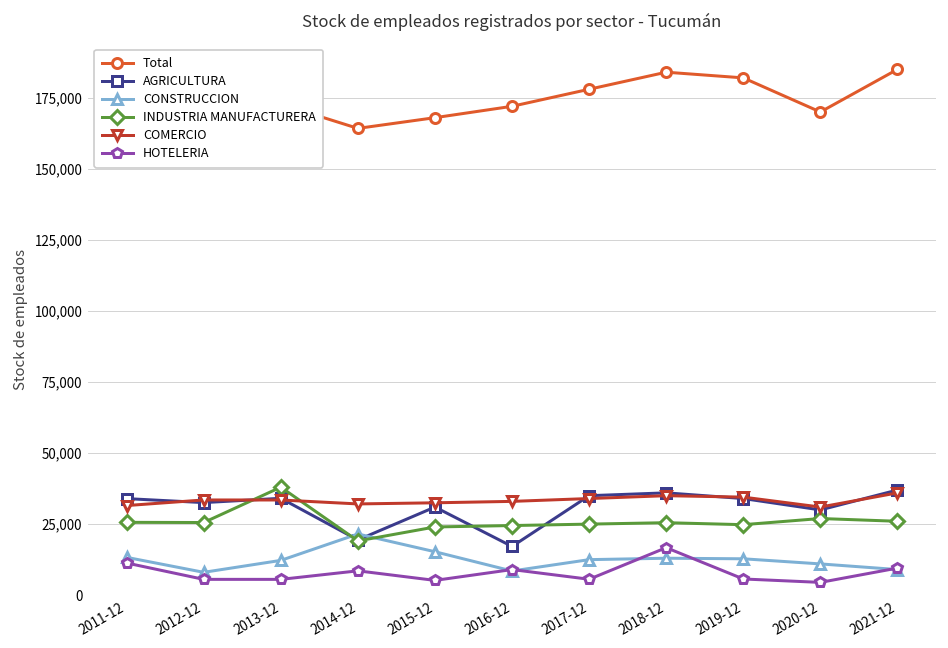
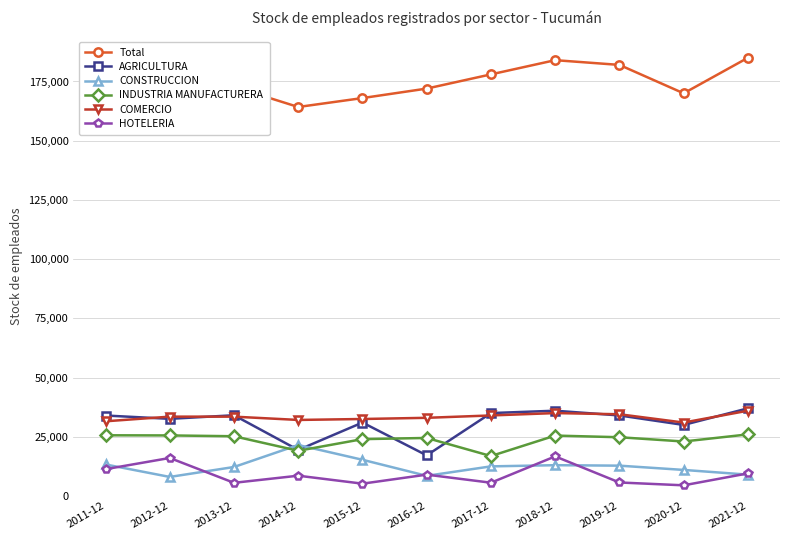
HOTELERIA, 2012-12: 6,000 -> 16,000
INDUSTRIA MANUFACTURERA, 2013-12: 38,000 -> 25,000
INDUSTRIA MANUFACTURERA, 2017-12: 25,000 -> 17,000
INDUSTRIA MANUFACTURERA, 2020-12: 27,000 -> 23,000
